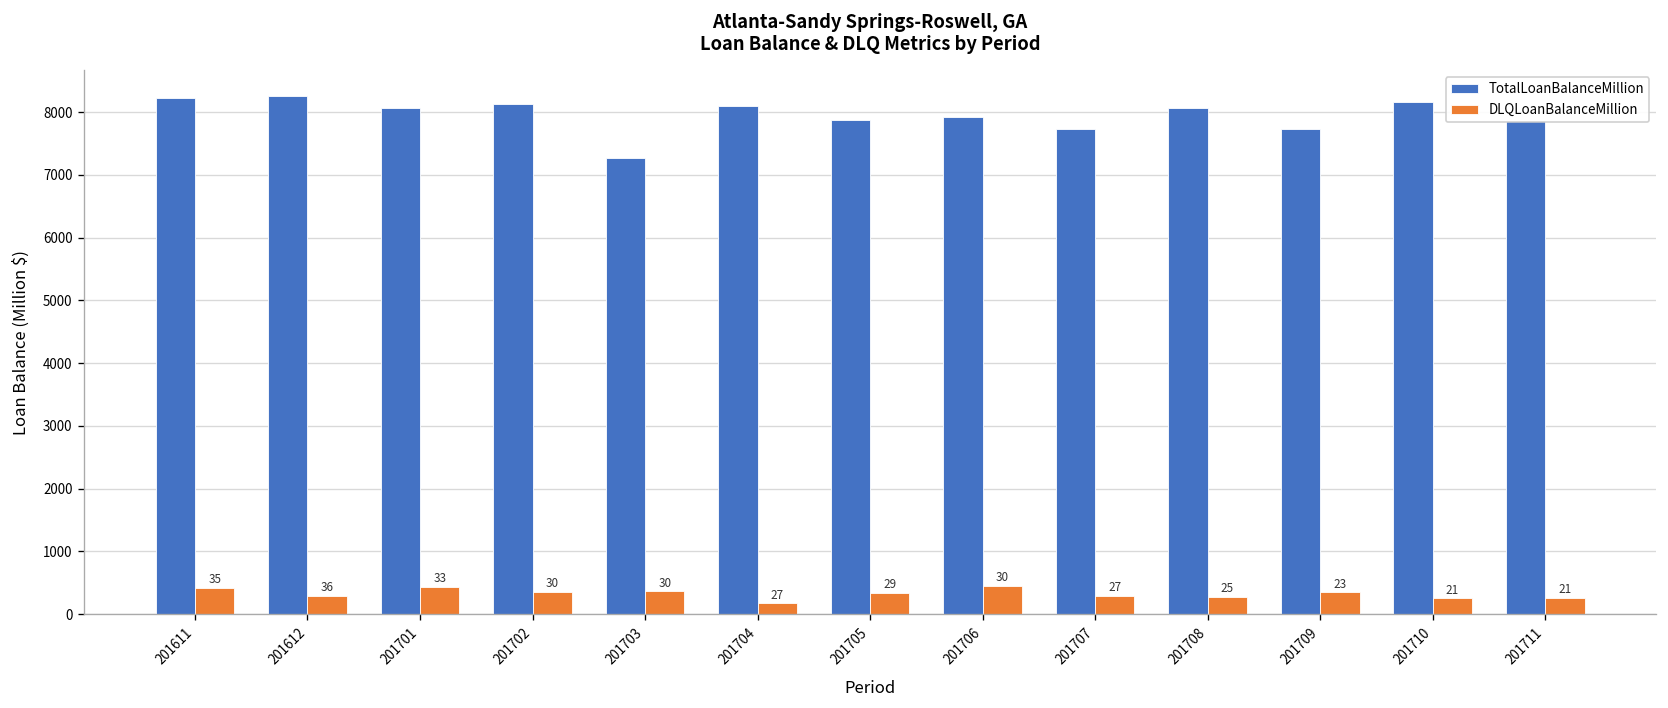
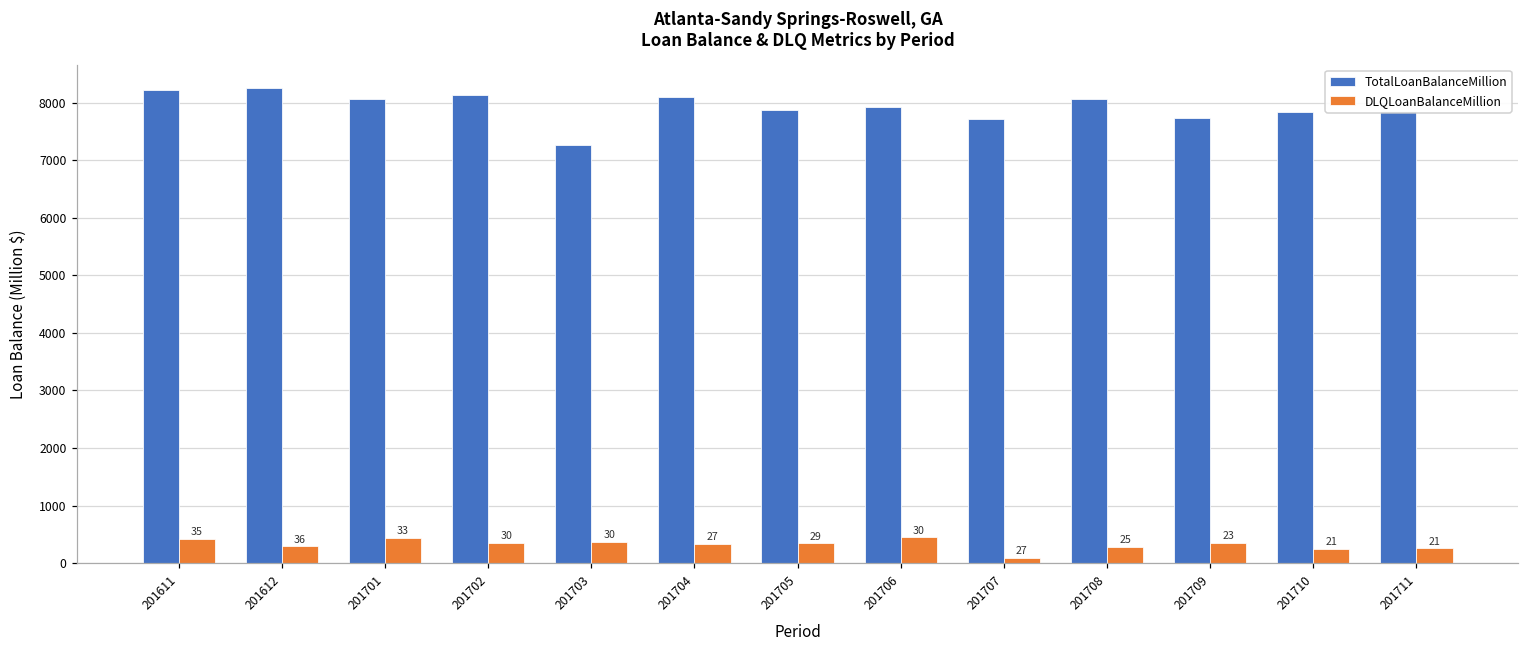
DLQLoanBalanceMillion, 201704: 200 -> 300
DLQLoanBalanceMillion, 201707: 300 -> 100
TotalLoanBalanceMillion, 201710: 8200 -> 7800
